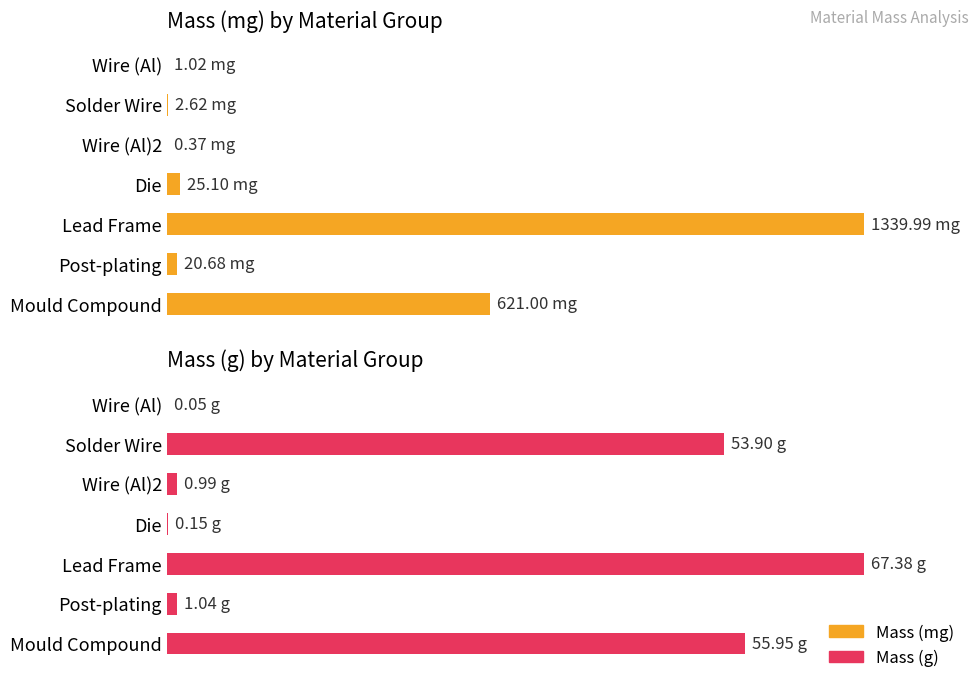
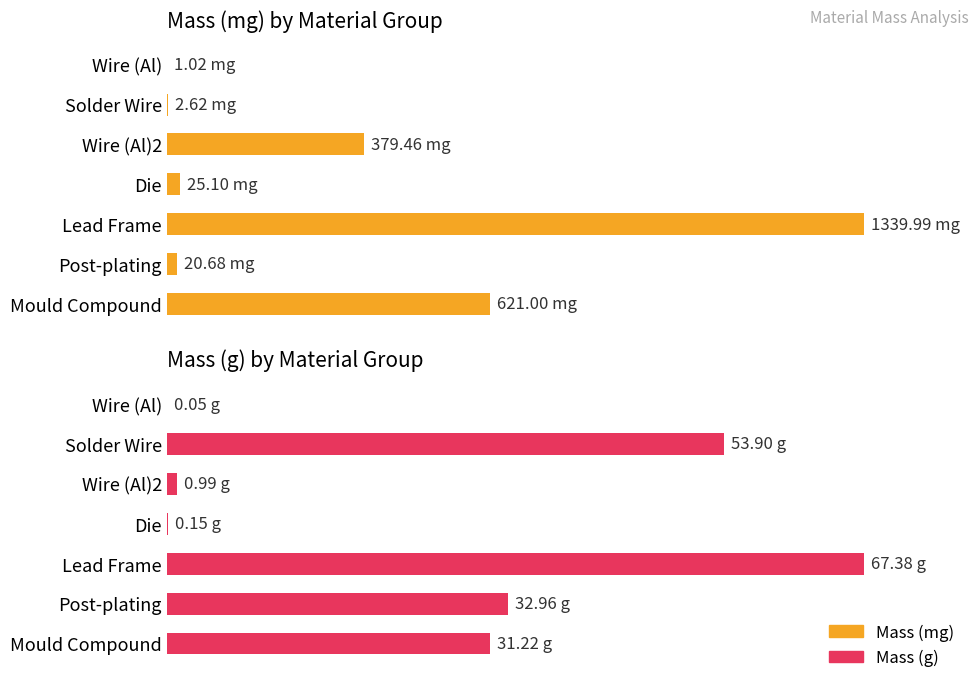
Mass (mg) by Material Group, Wire (Al)2: 0.37 -> 379.46
Mass (g) by Material Group, Post-plating: 1.04 -> 32.96
Mass (g) by Material Group, Mould Compound: 55.95 -> 31.22
